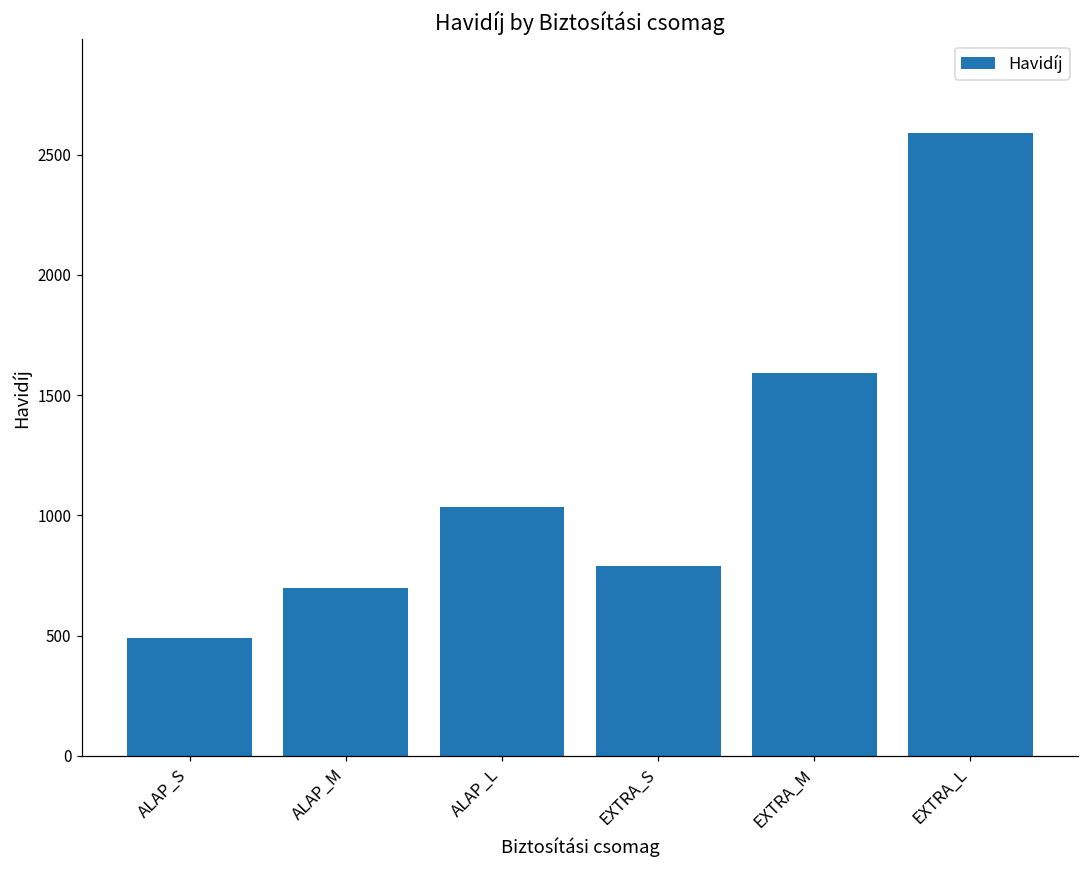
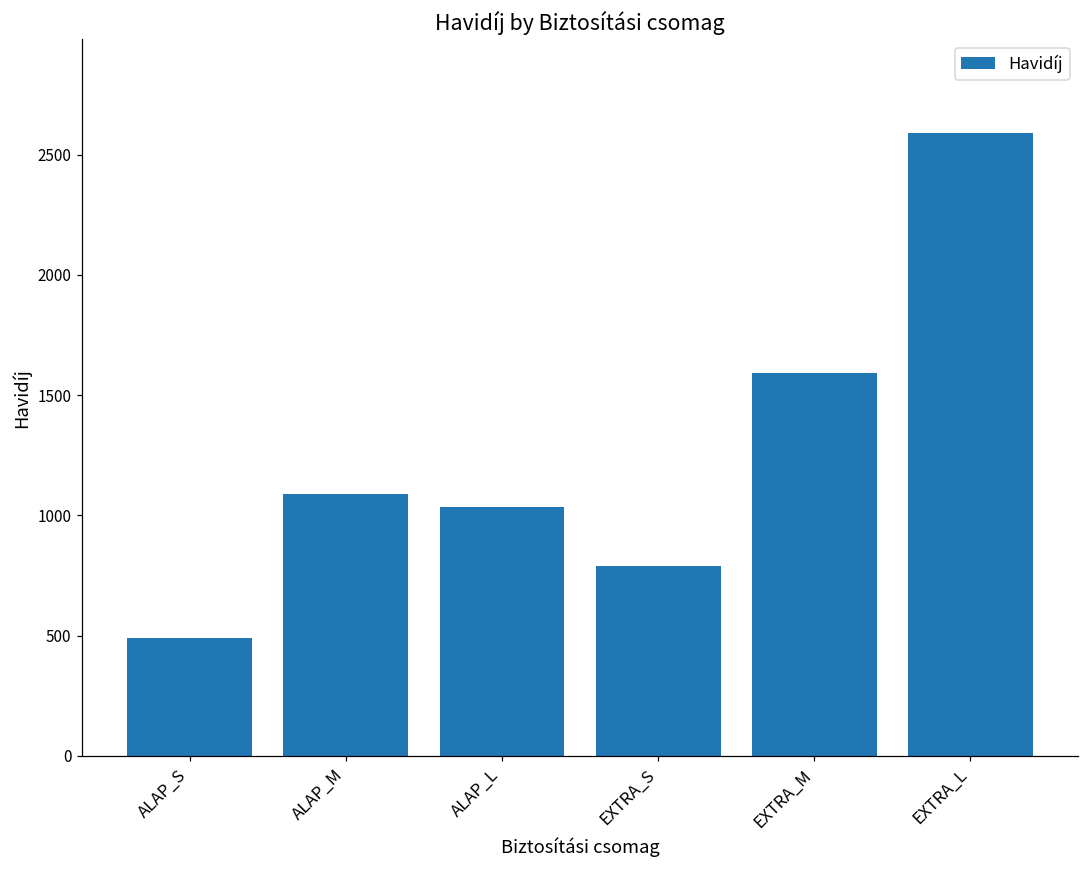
ALAP_M: 700 -> 1090
